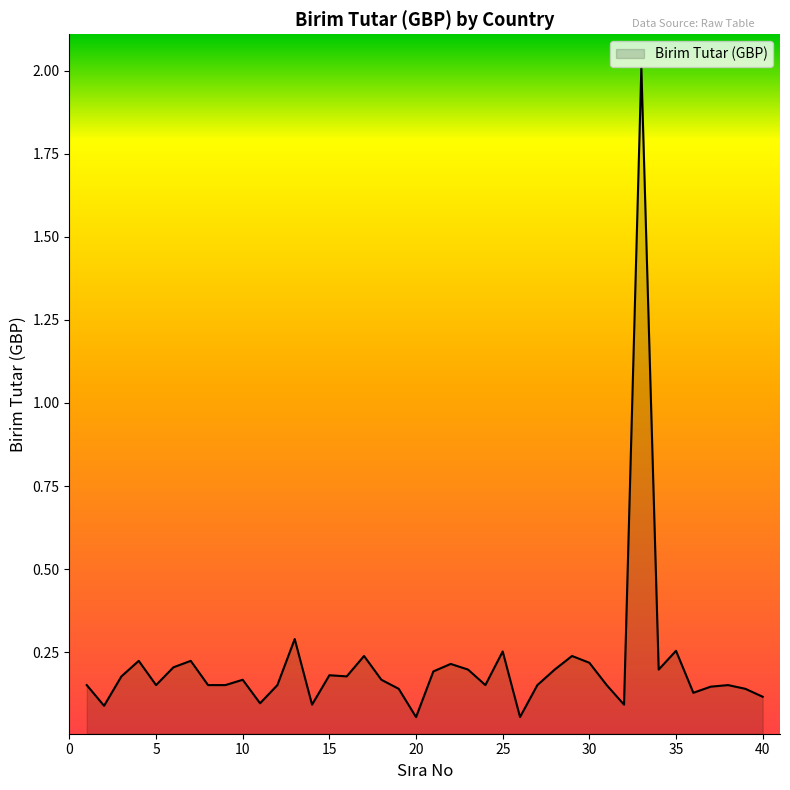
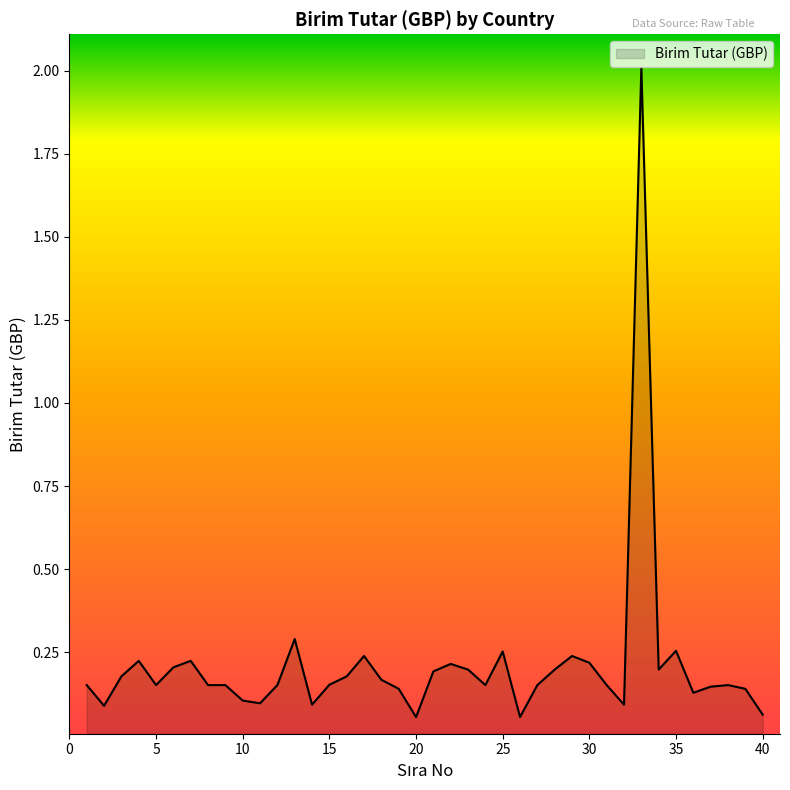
10: 0.17 -> 0.10
15: 0.18 -> 0.15
40: 0.12 -> 0.06
